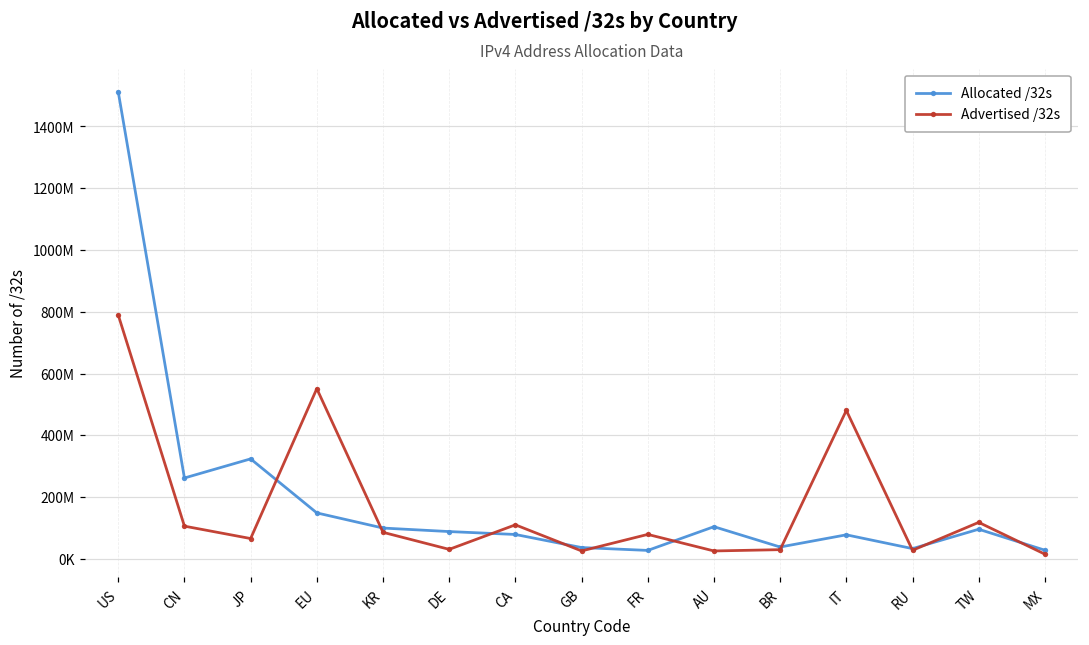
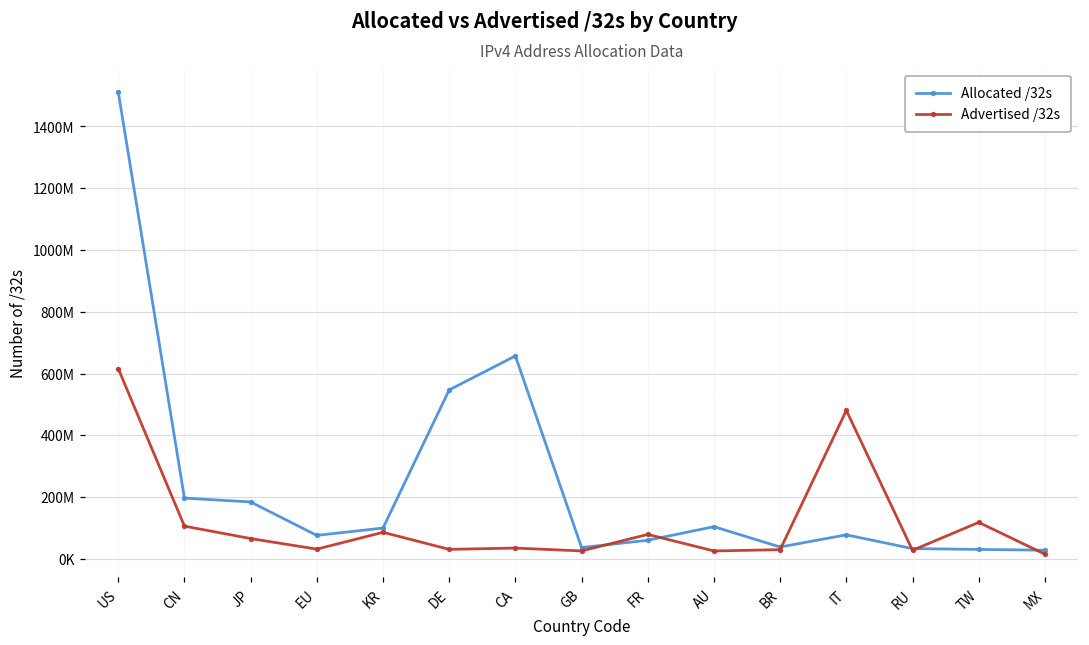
Advertised /32s, US: 790000000 -> 620000000
Allocated /32s, CN: 260000000 -> 200000000
Allocated /32s, JP: 320000000 -> 180000000
Allocated /32s, EU: 150000000 -> 80000000
Advertised /32s, EU: 550000000 -> 30000000
Allocated /32s, DE: 90000000 -> 550000000
Allocated /32s, CA: 80000000 -> 660000000
Advertised /32s, CA: 110000000 -> 30000000
Allocated /32s, FR: 30000000 -> 60000000
Allocated /32s, TW: 100000000 -> 30000000
